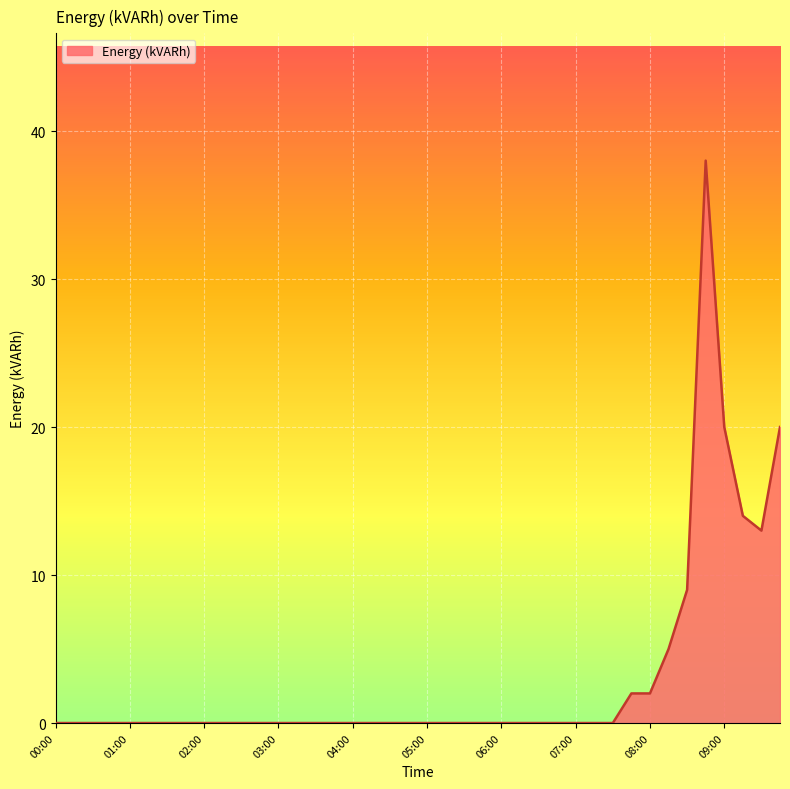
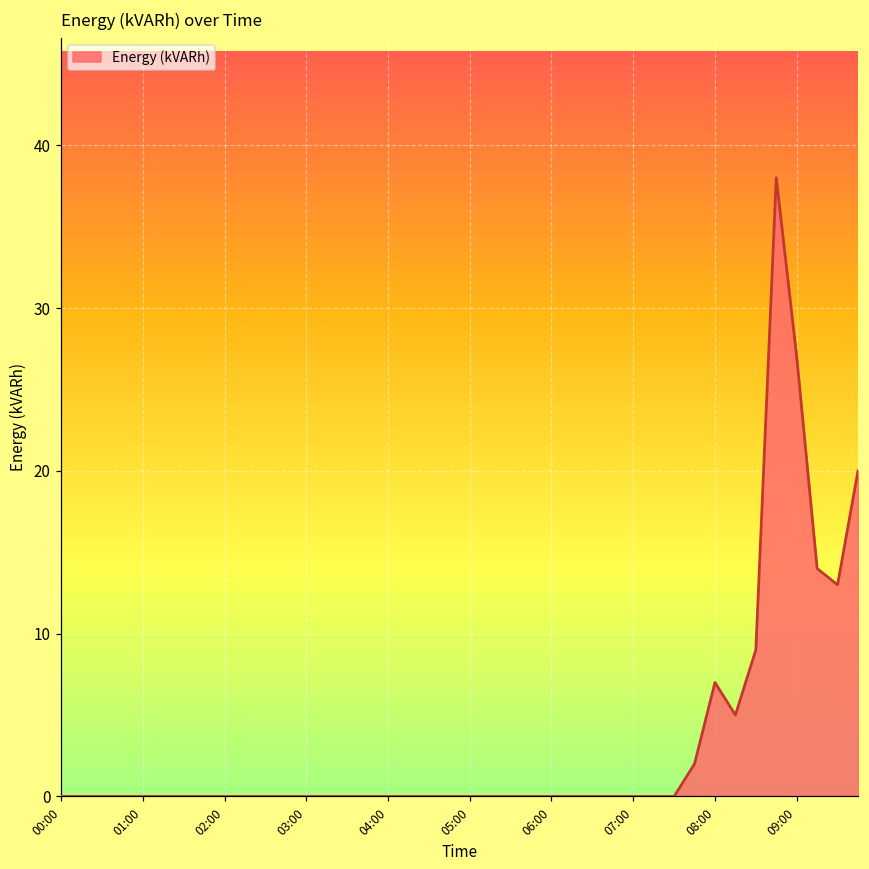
08:00: 2 -> 7
09:00: 20 -> 27
